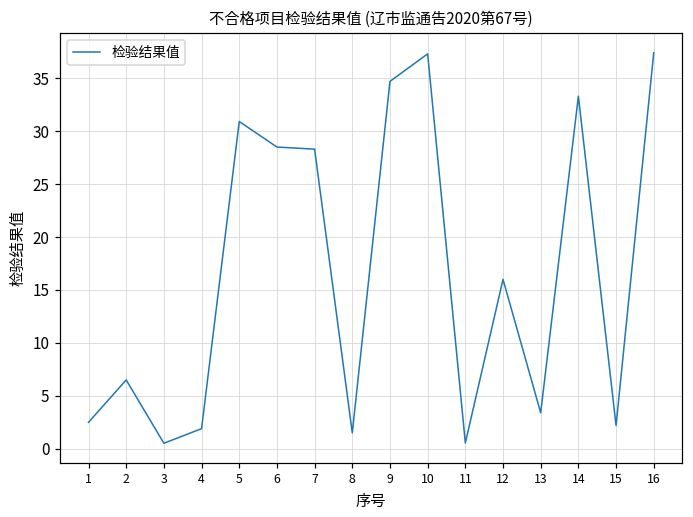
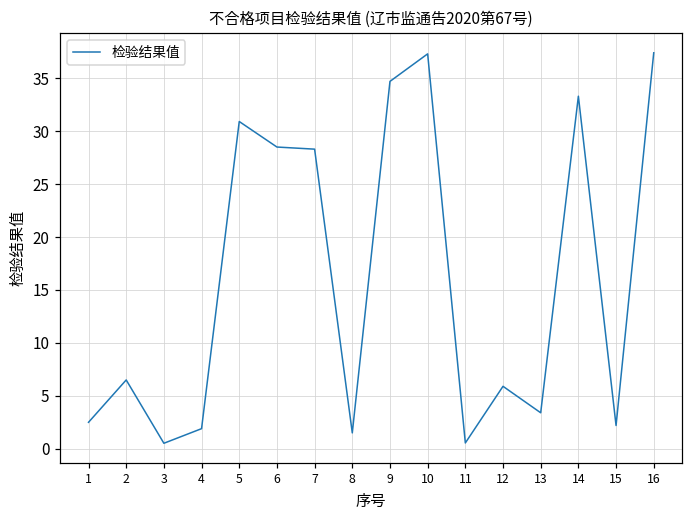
12: 16 -> 6
